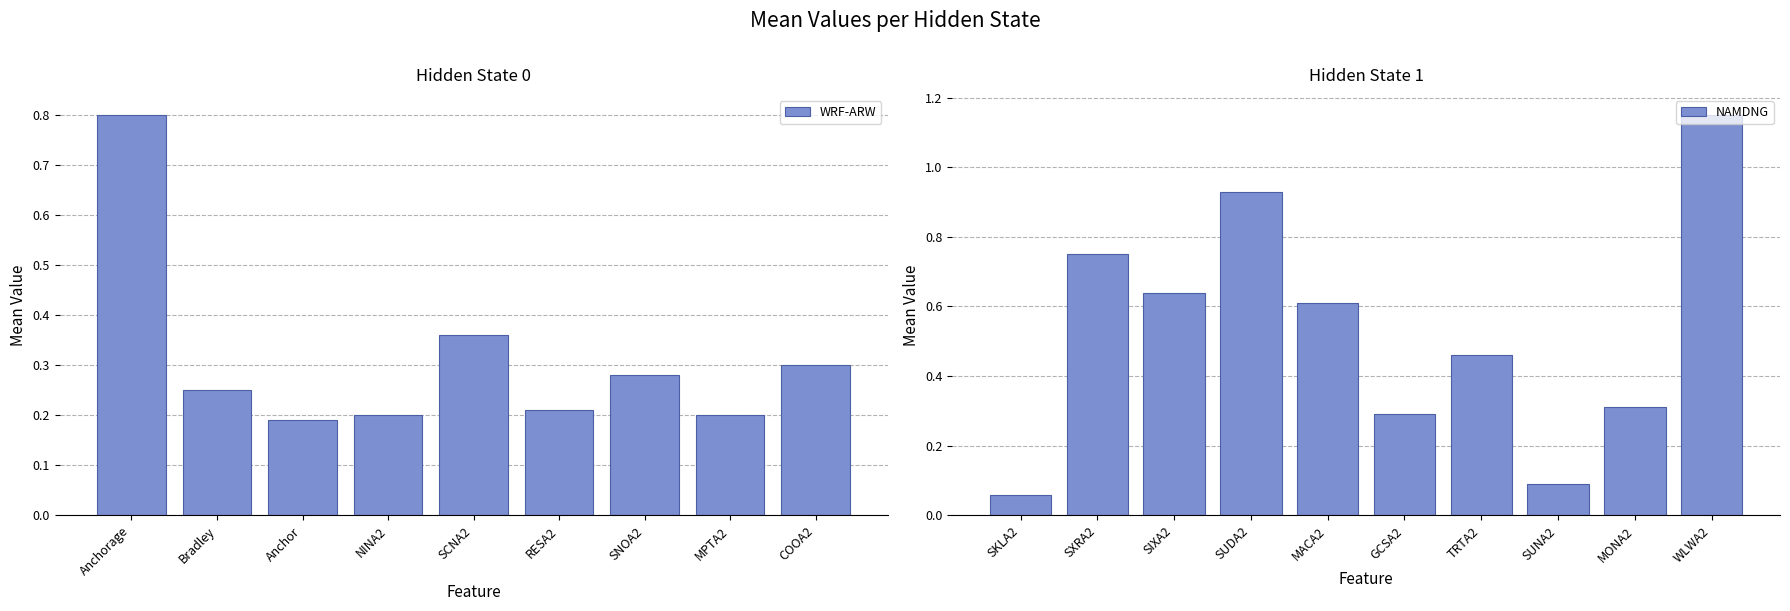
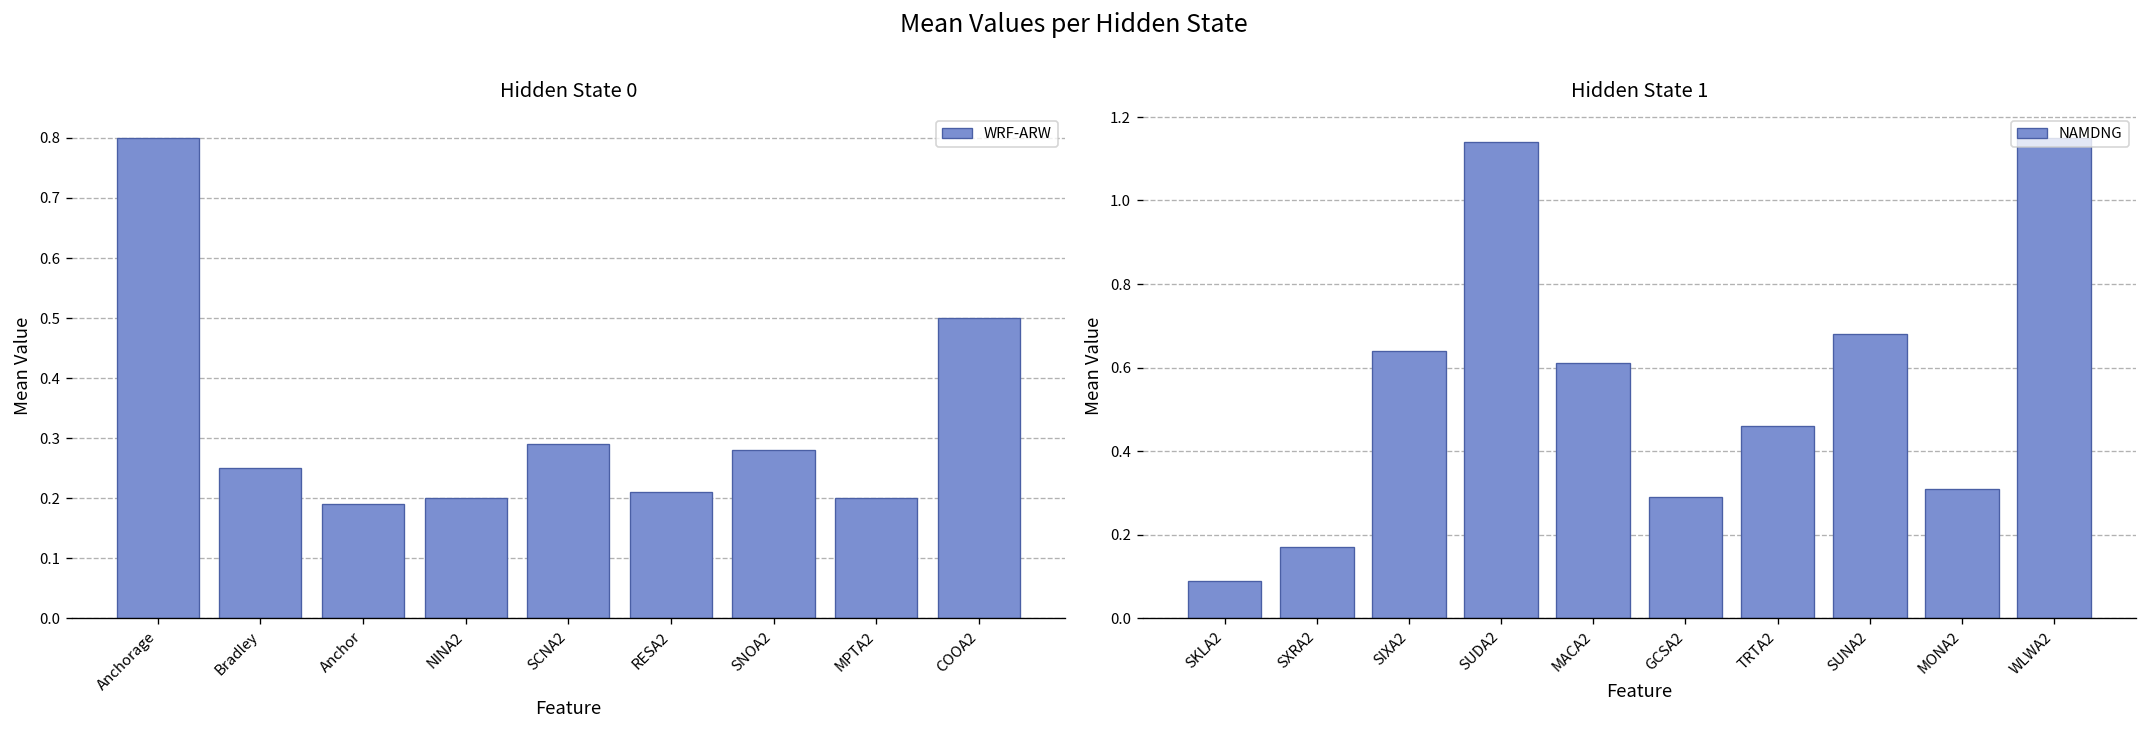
Hidden State 0, SCNA2: 0.36 -> 0.29
Hidden State 0, COOA2: 0.3 -> 0.5
Hidden State 1, SKLA2: 0.06 -> 0.09
Hidden State 1, SXRA2: 0.75 -> 0.17
Hidden State 1, SUDA2: 0.93 -> 1.14
Hidden State 1, SUNA2: 0.09 -> 0.68
